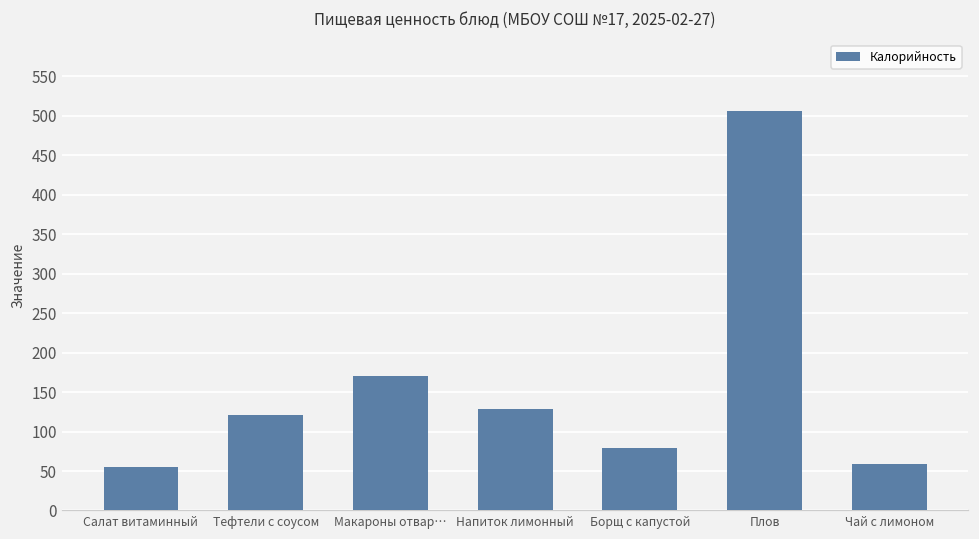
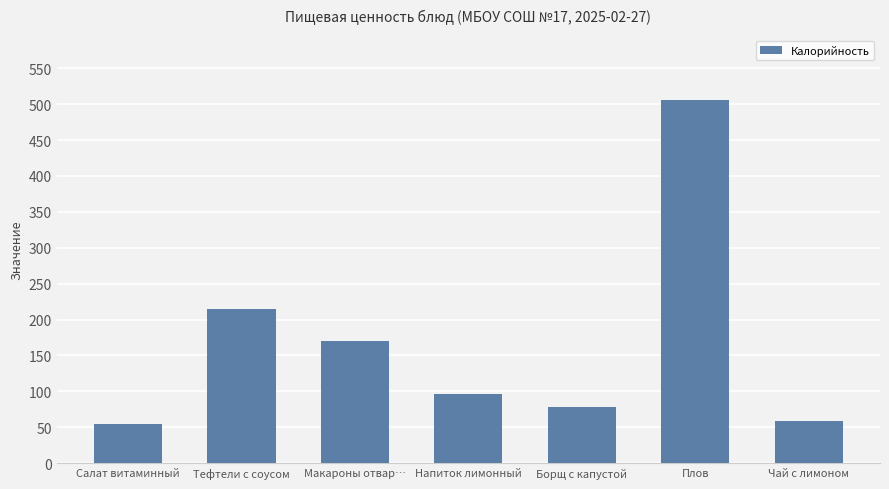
Тефтели с соусом: 120 -> 220
Напиток лимонный: 130 -> 100
